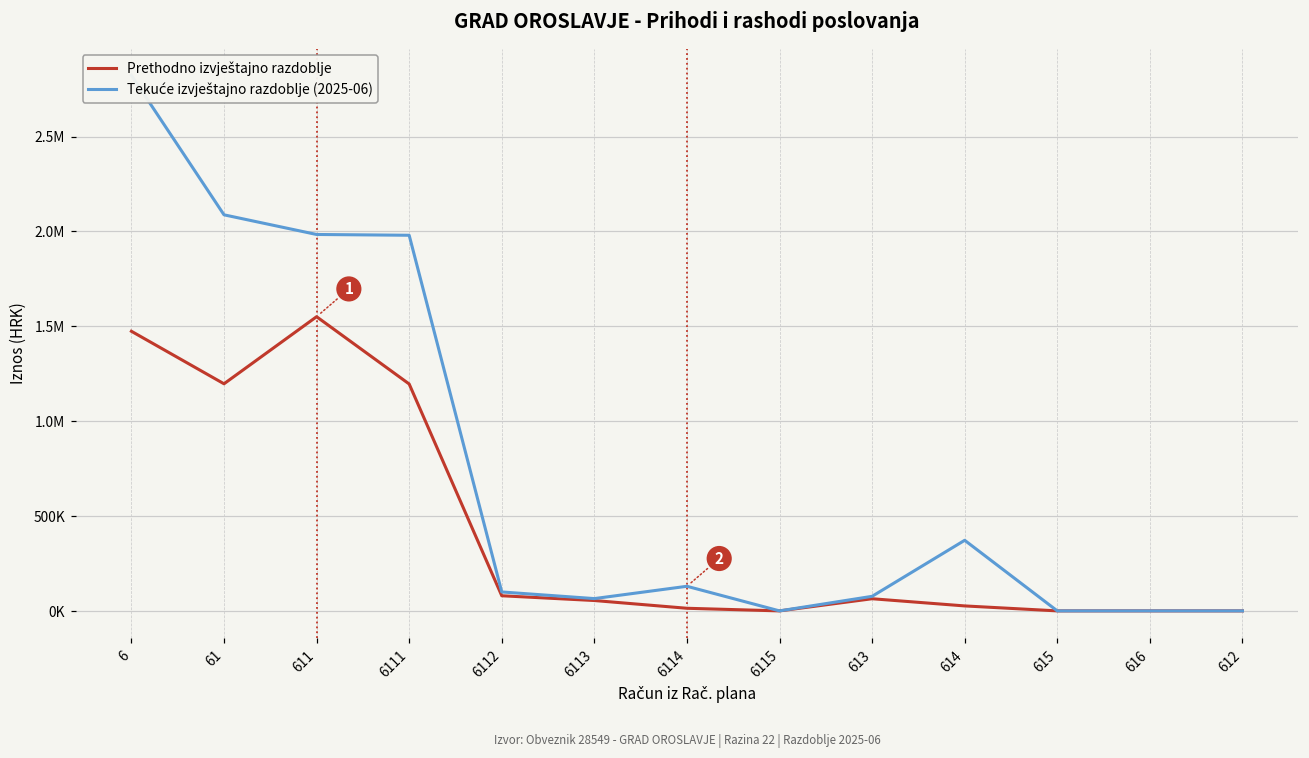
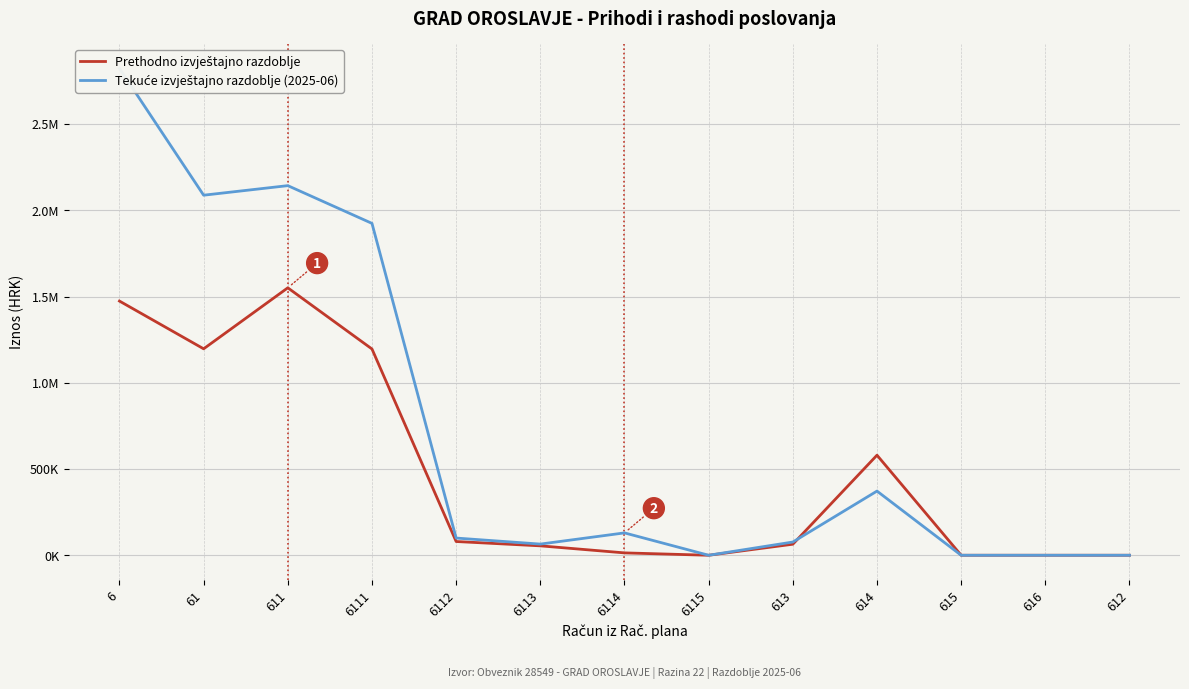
Tekuće izvještajno razdoblje (2025-06), 611: 1980000 -> 2140000
Tekuće izvještajno razdoblje (2025-06), 6111: 1980000 -> 1920000
Prethodno izvještajno razdoblje, 614: 30000 -> 580000
